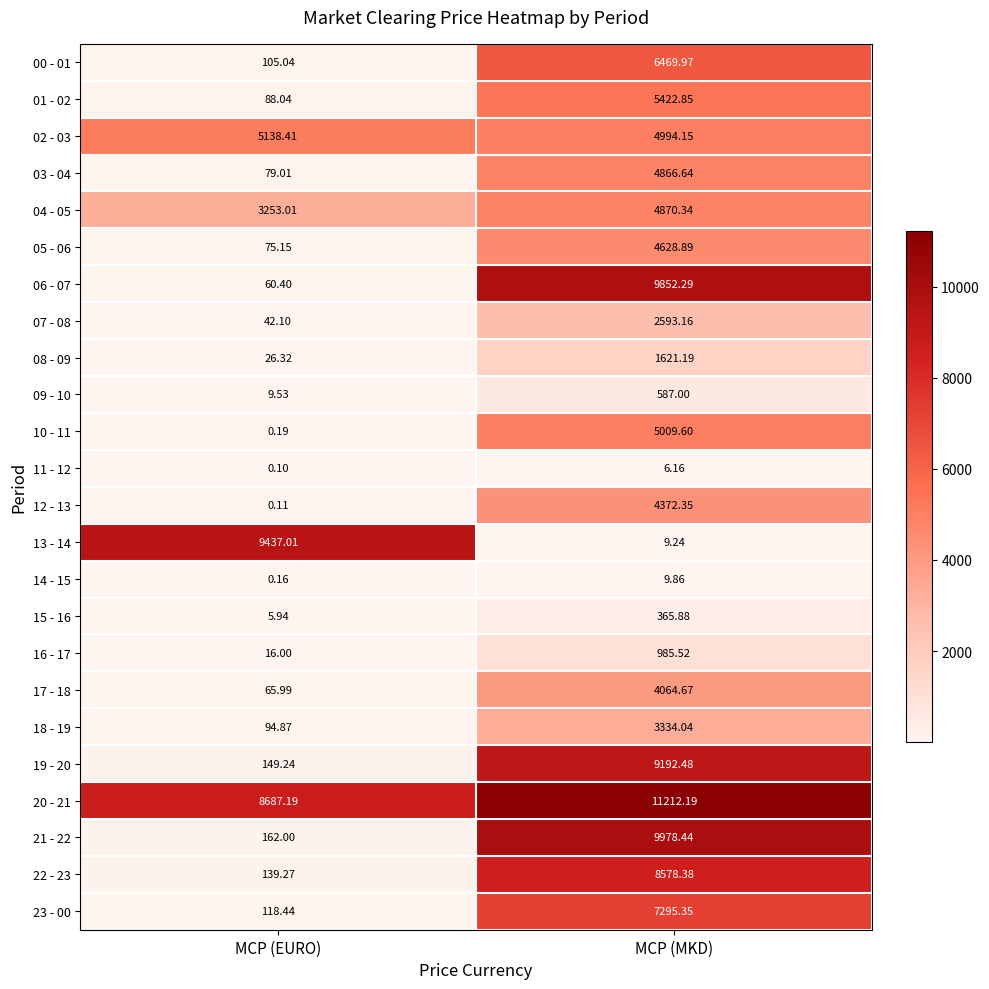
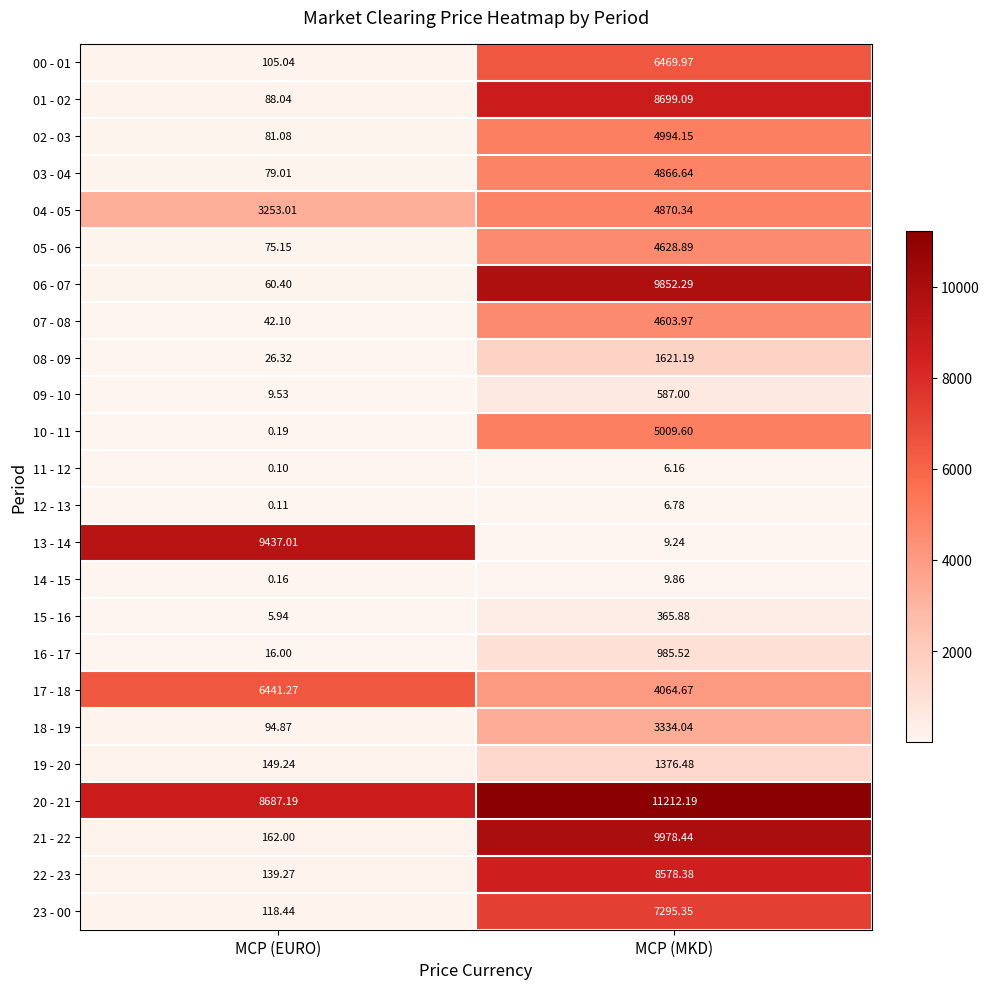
01 - 02, MCP (MKD): 5422.85 -> 8699.09
02 - 03, MCP (EURO): 5138.41 -> 81.08
07 - 08, MCP (MKD): 2593.16 -> 4603.97
12 - 13, MCP (MKD): 4372.35 -> 6.78
17 - 18, MCP (EURO): 65.99 -> 6441.27
19 - 20, MCP (MKD): 9192.48 -> 1376.48
